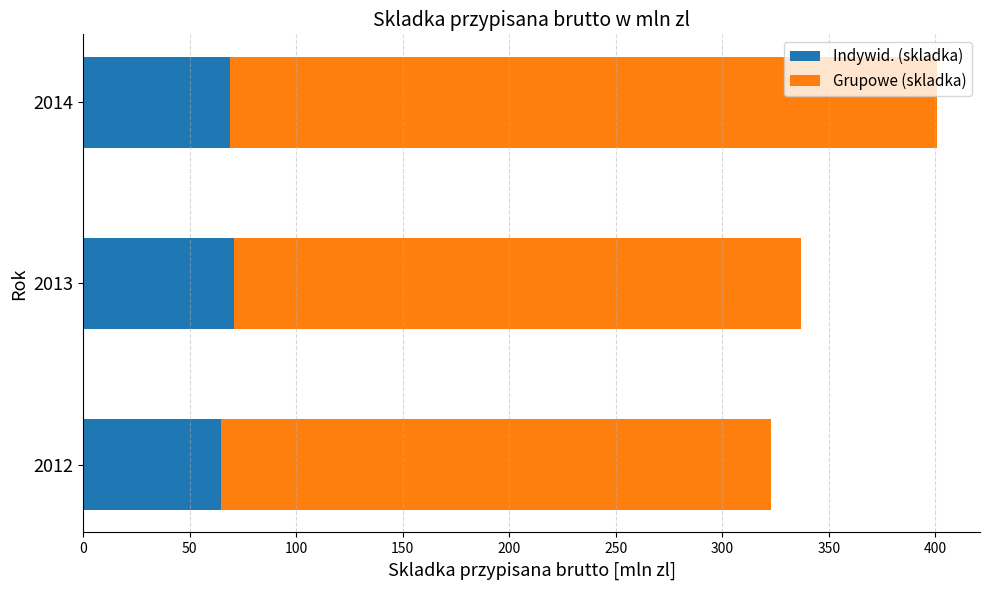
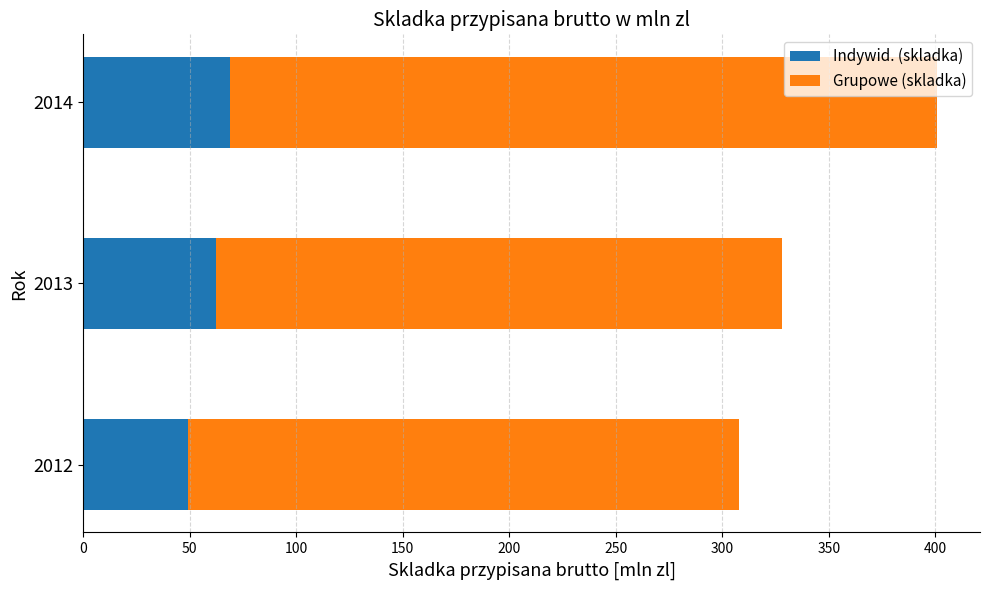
Indywid. (skladka), 2013: 71 -> 62
Indywid. (skladka), 2012: 65 -> 49
